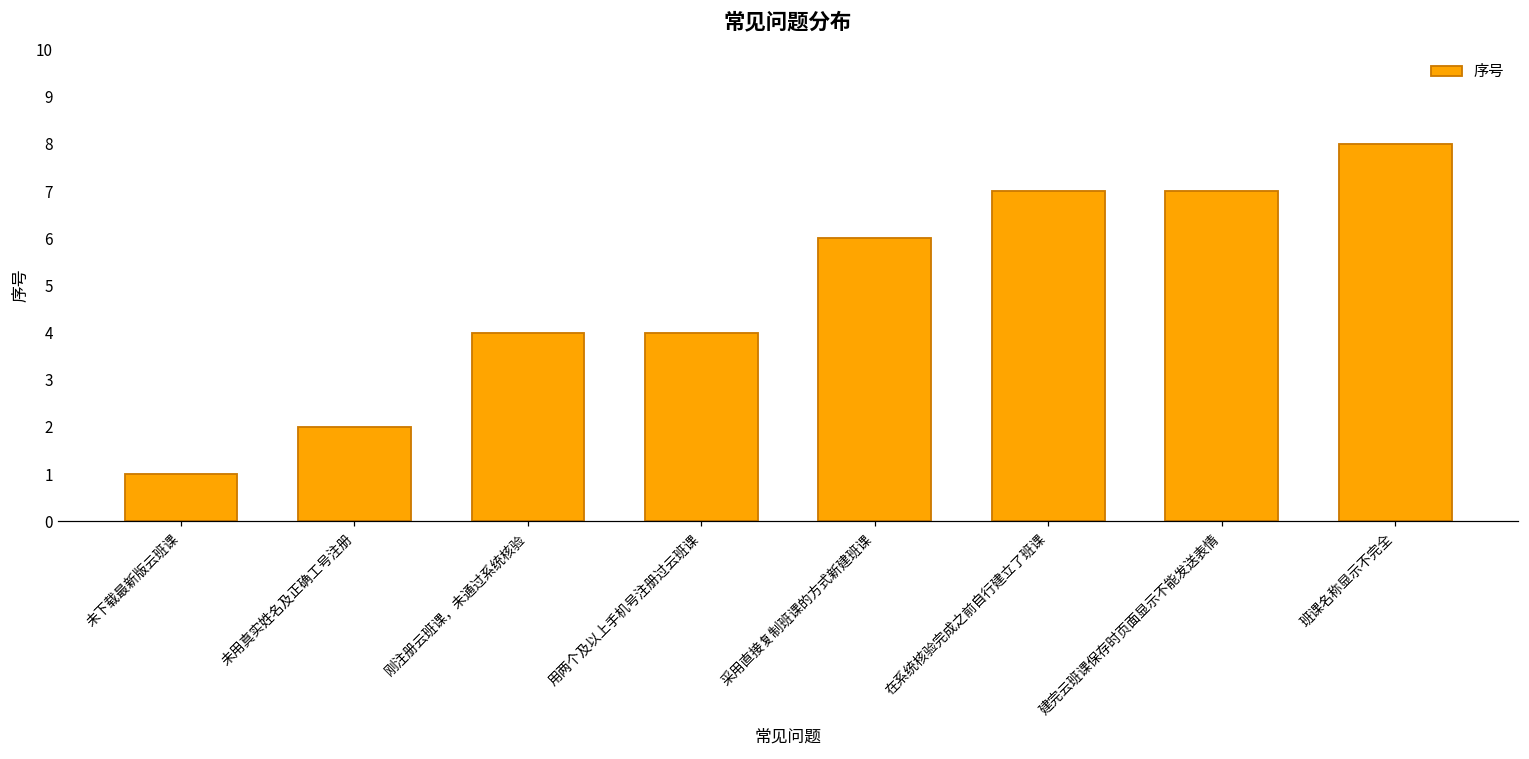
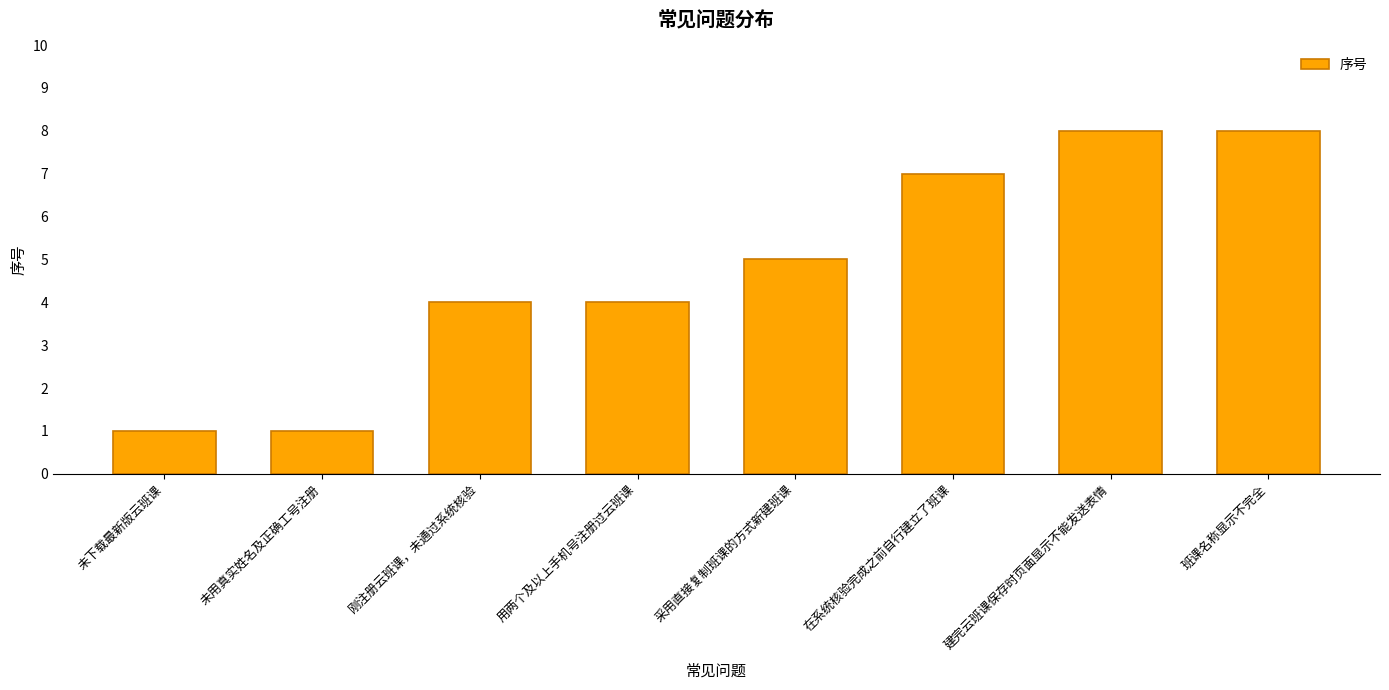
未用真实姓名及正确工号注册: 2 -> 1
采用直接复制班课的方式新建班课: 6 -> 5
建完云班课保存时页面显示不能发送表情: 7 -> 8
